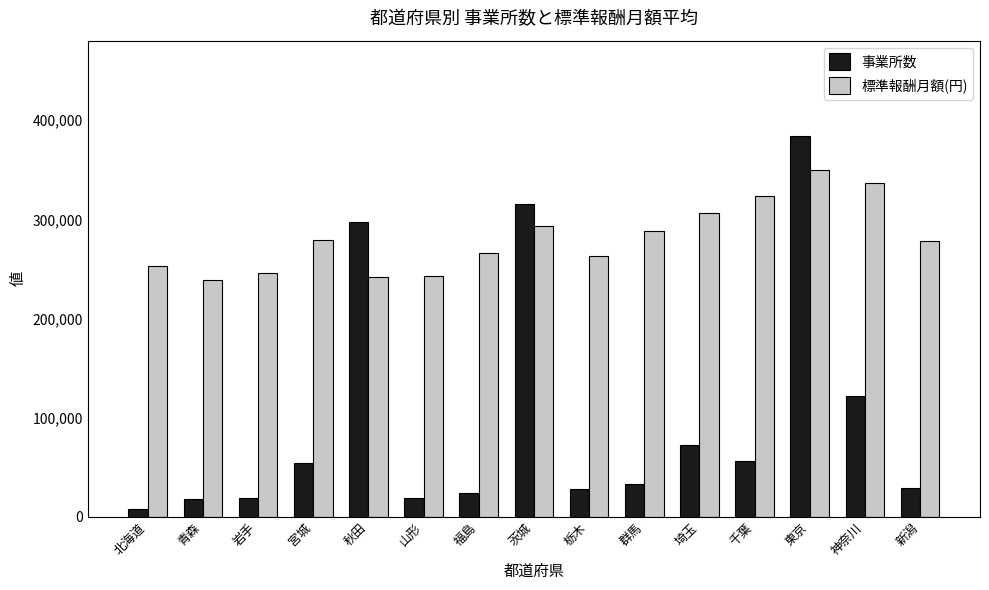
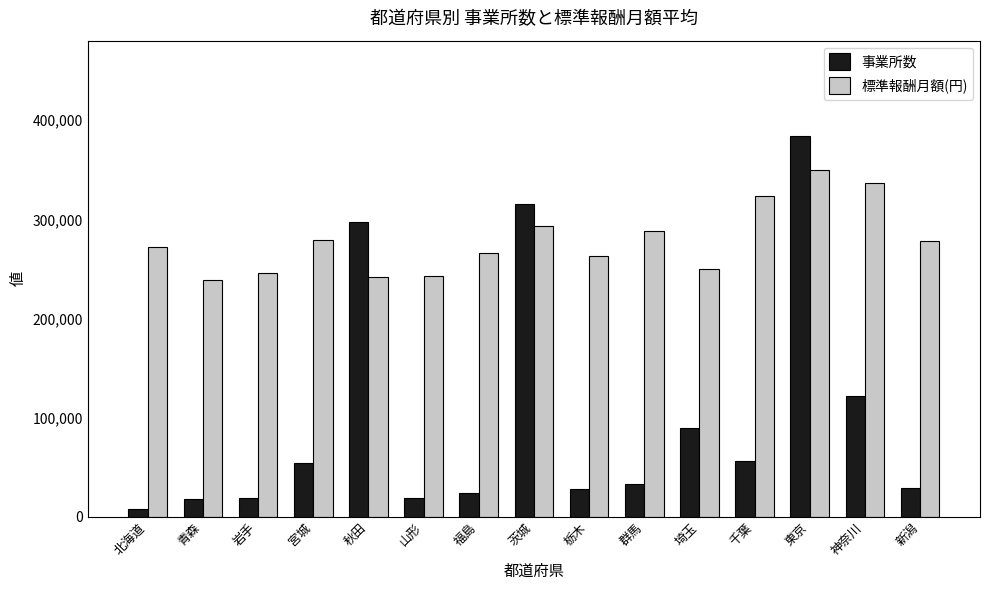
標準報酬月額(円), 北海道: 250,000 -> 270,000
事業所数, 埼玉: 70,000 -> 90,000
標準報酬月額(円), 埼玉: 310,000 -> 250,000
